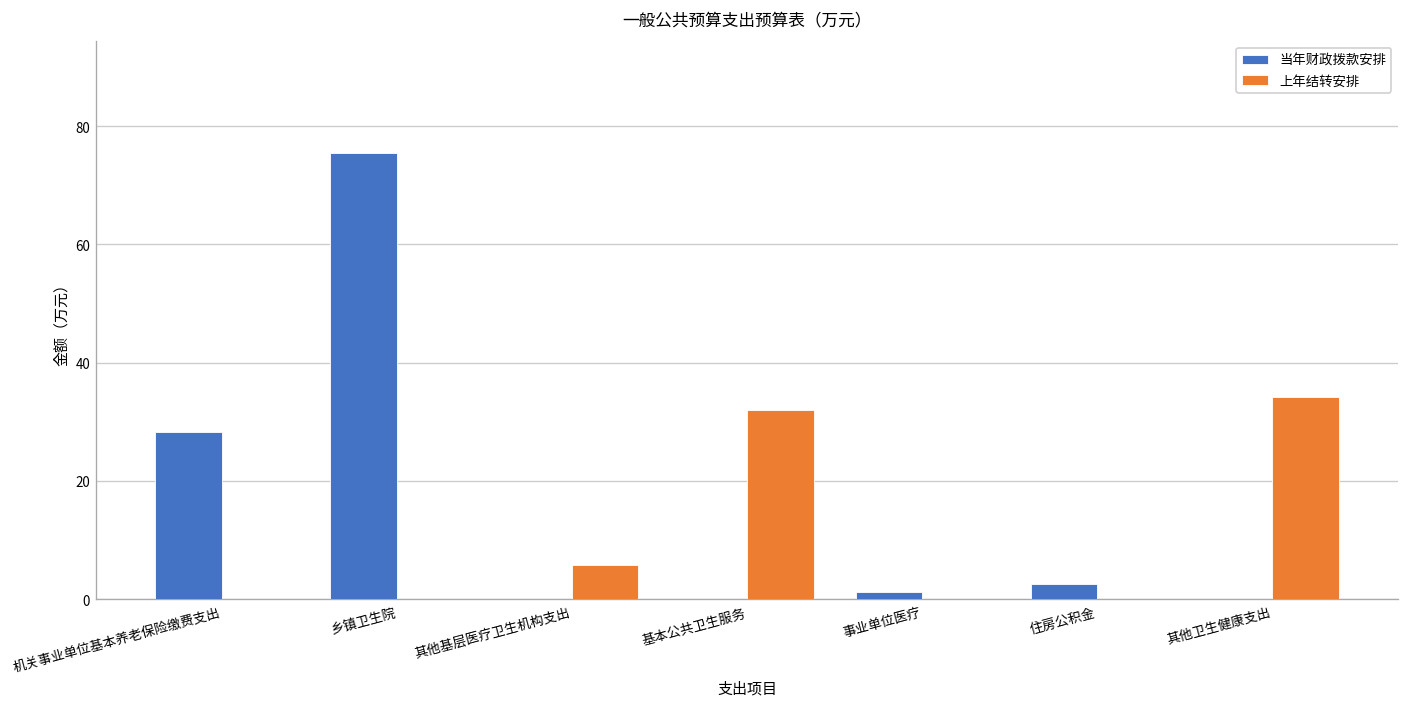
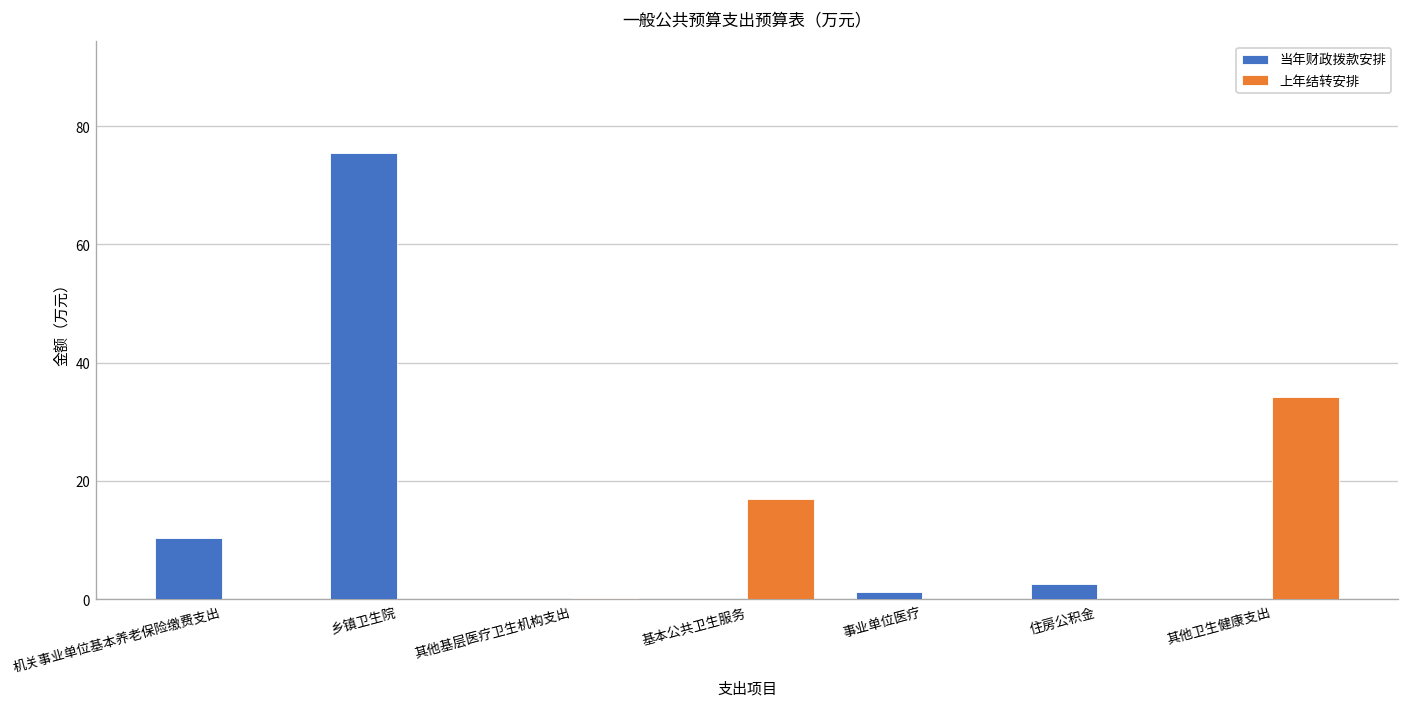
当年财政拨款安排, 机关事业单位基本养老保险缴费支出: 28 -> 10
上年结转安排, 其他基层医疗卫生机构支出: 6 -> 0
上年结转安排, 基本公共卫生服务: 32 -> 17
